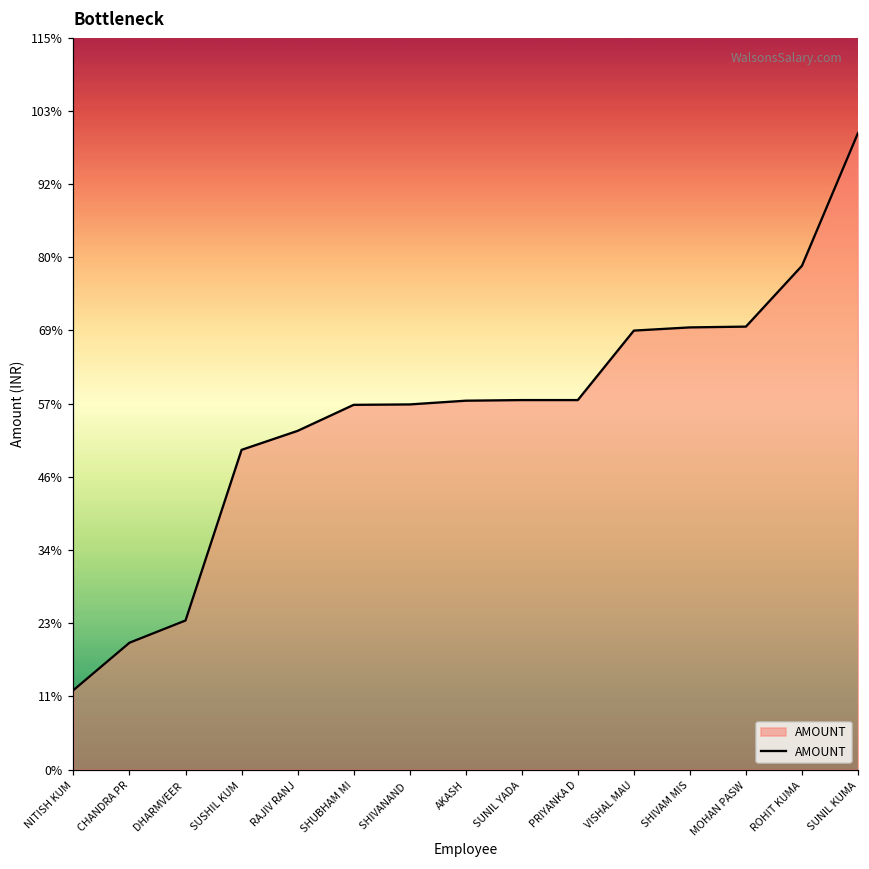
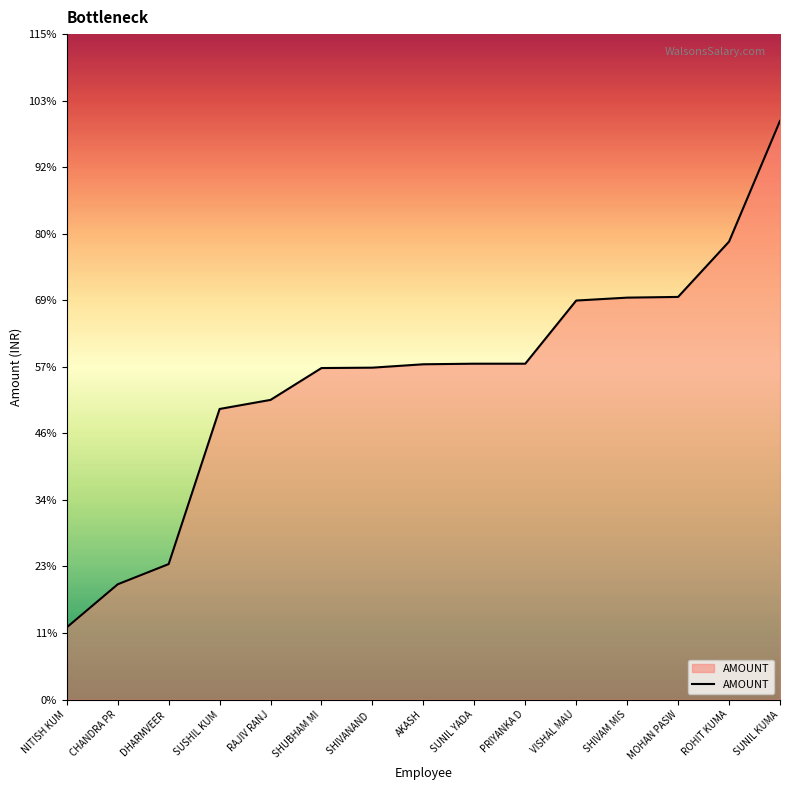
RAJIV RANJ: 53% -> 52%
